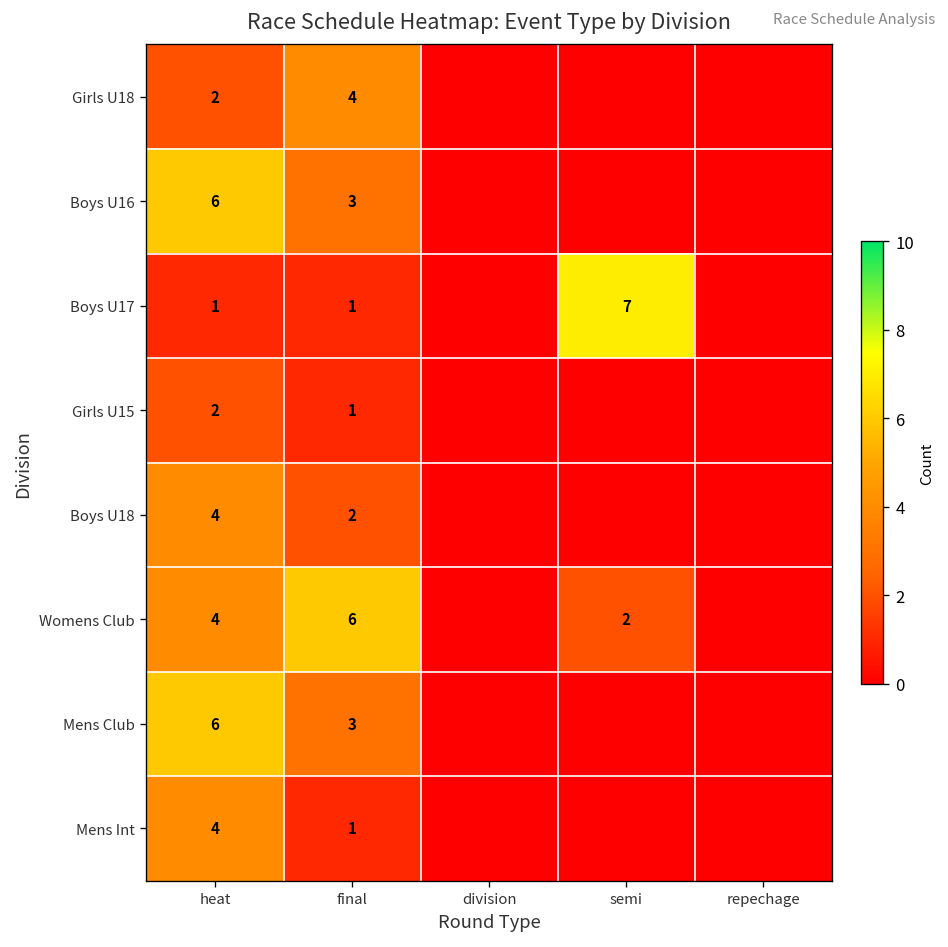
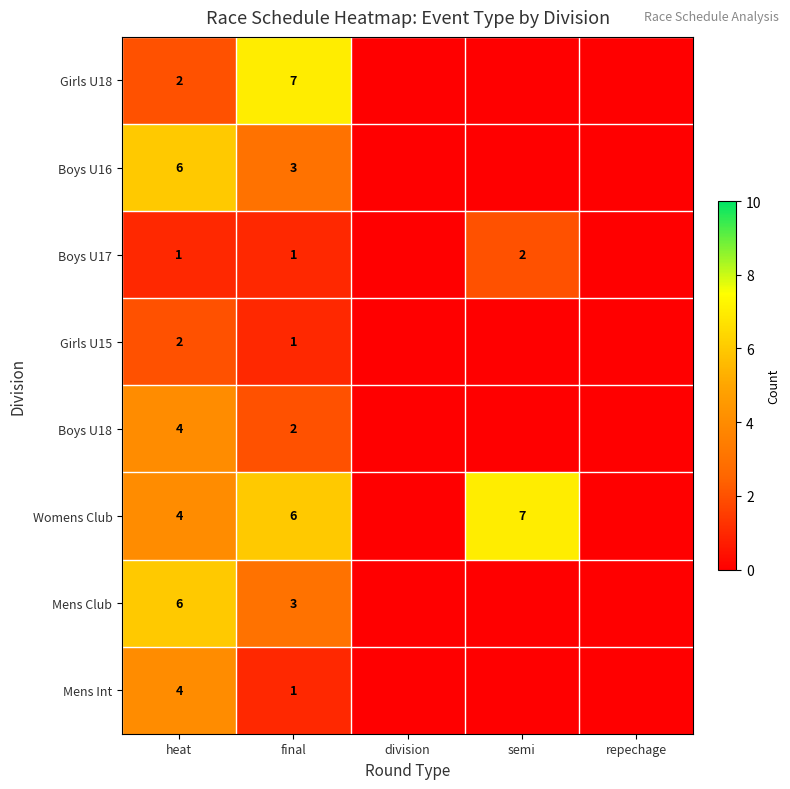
Girls U18, final: 4 -> 7
Boys U17, semi: 7 -> 2
Womens Club, semi: 2 -> 7
